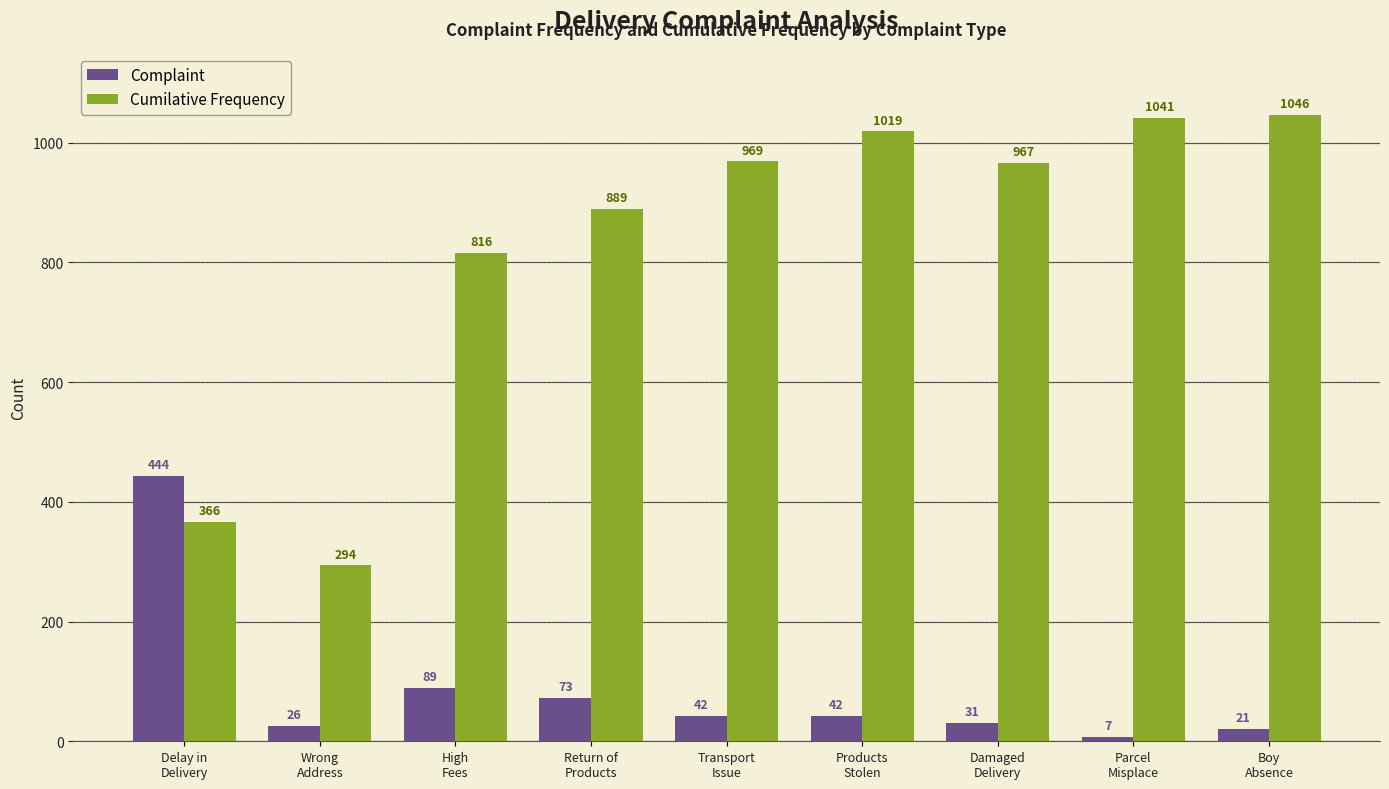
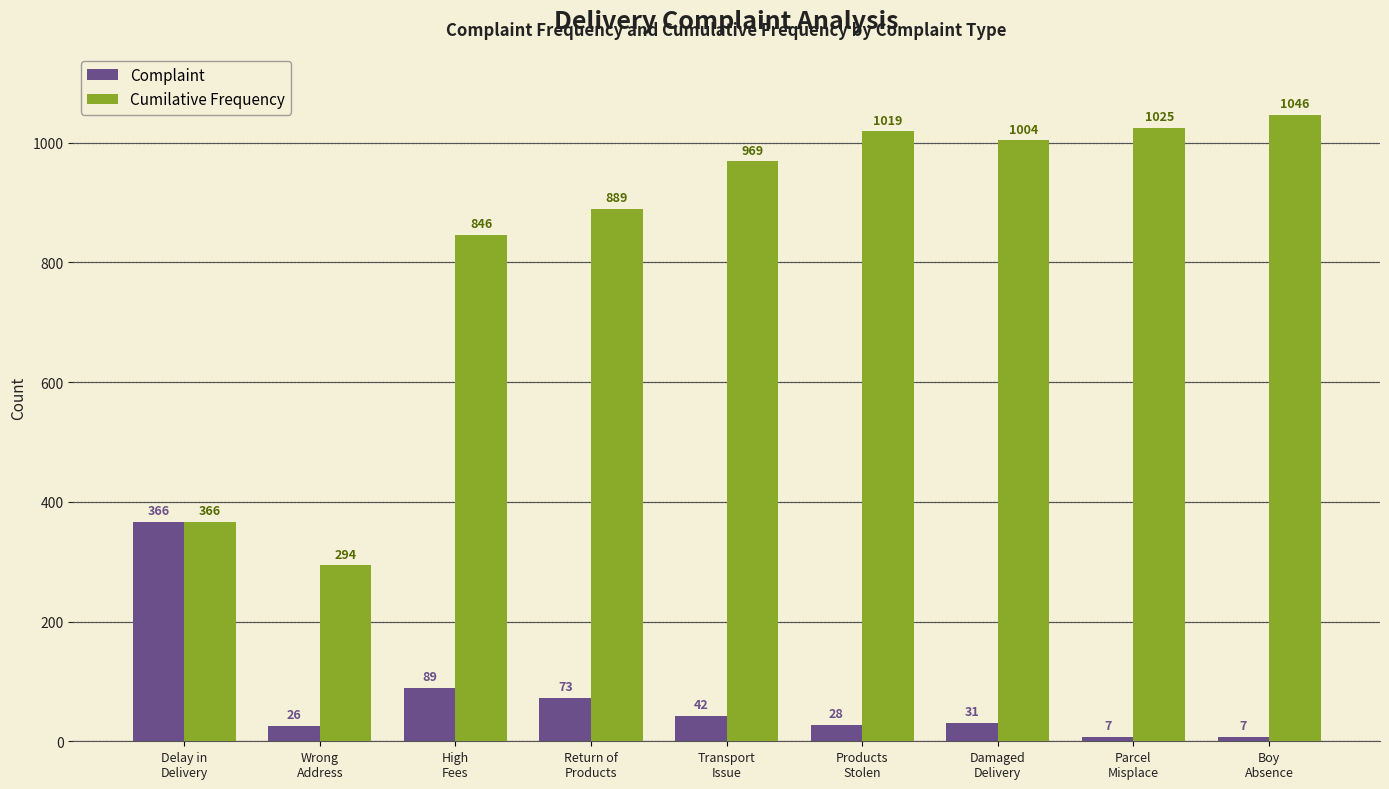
Complaint, Delay in Delivery: 444 -> 366
Cumilative Frequency, High Fees: 816 -> 846
Complaint, Products Stolen: 42 -> 28
Cumilative Frequency, Damaged Delivery: 967 -> 1004
Cumilative Frequency, Parcel Misplace: 1041 -> 1025
Complaint, Boy Absence: 21 -> 7
